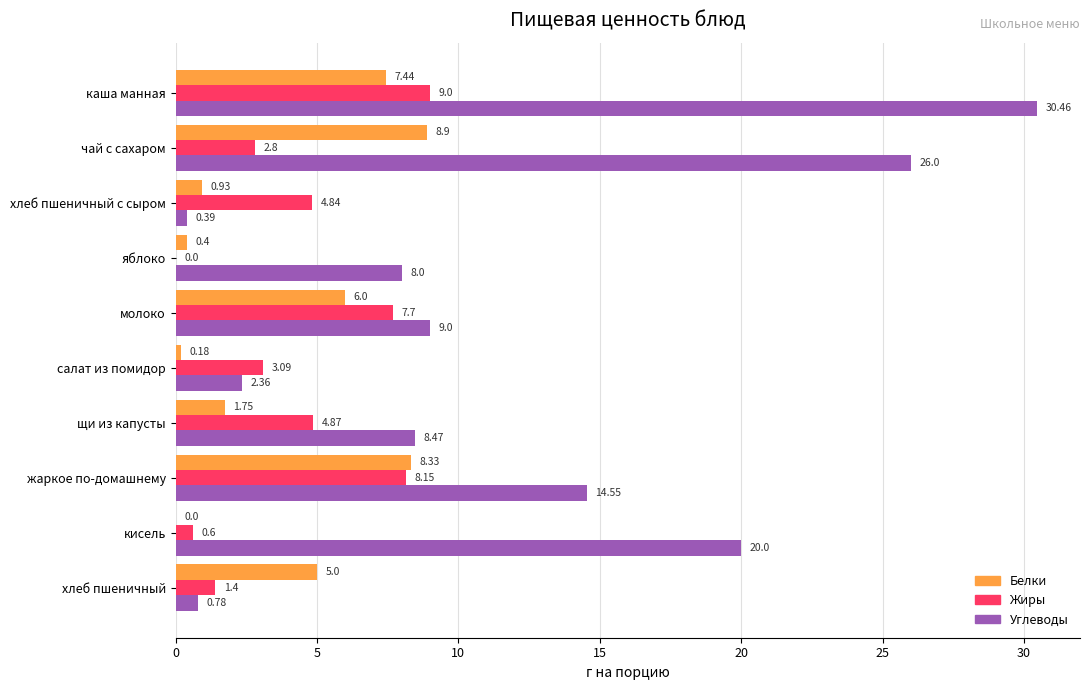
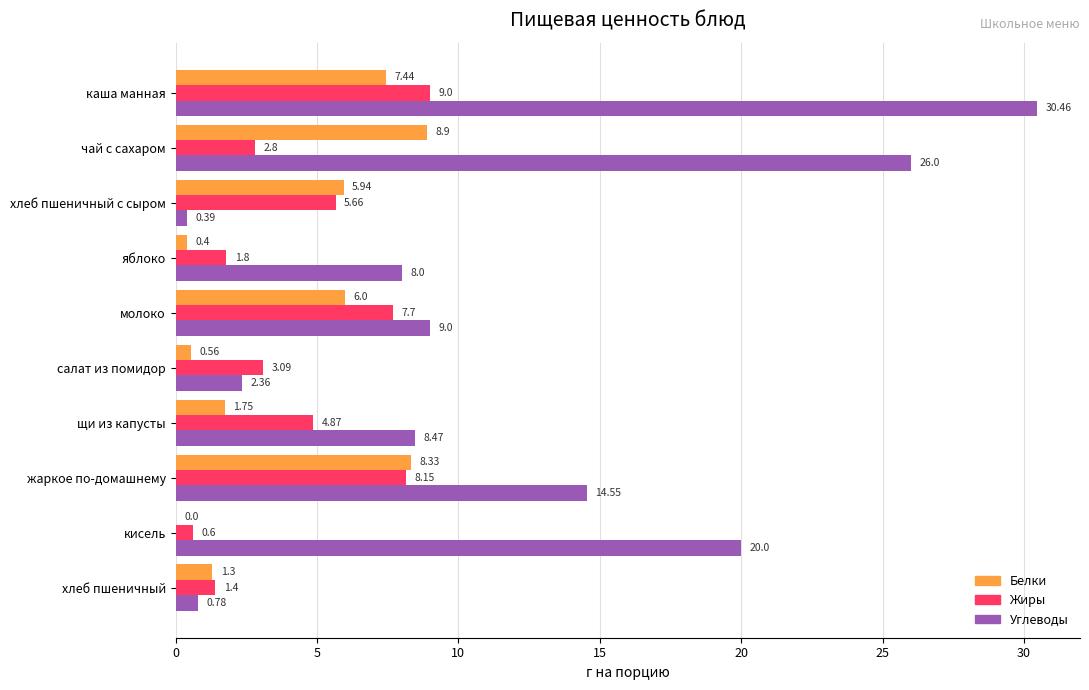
Белки, хлеб пшеничный с сыром: 0.93 -> 5.94
Жиры, хлеб пшеничный с сыром: 4.84 -> 5.66
Жиры, яблоко: 0.0 -> 1.8
Белки, салат из помидор: 0.18 -> 0.56
Белки, хлеб пшеничный: 5.0 -> 1.3
